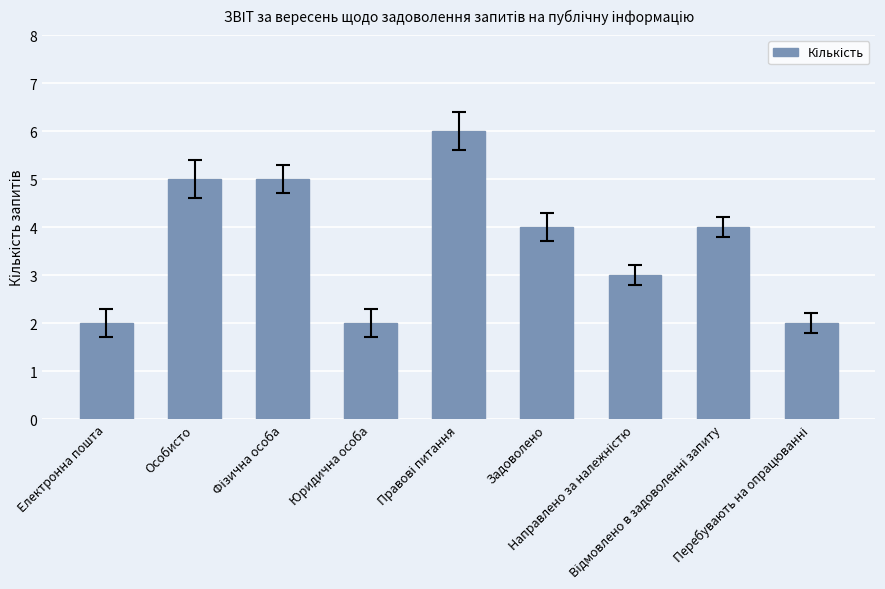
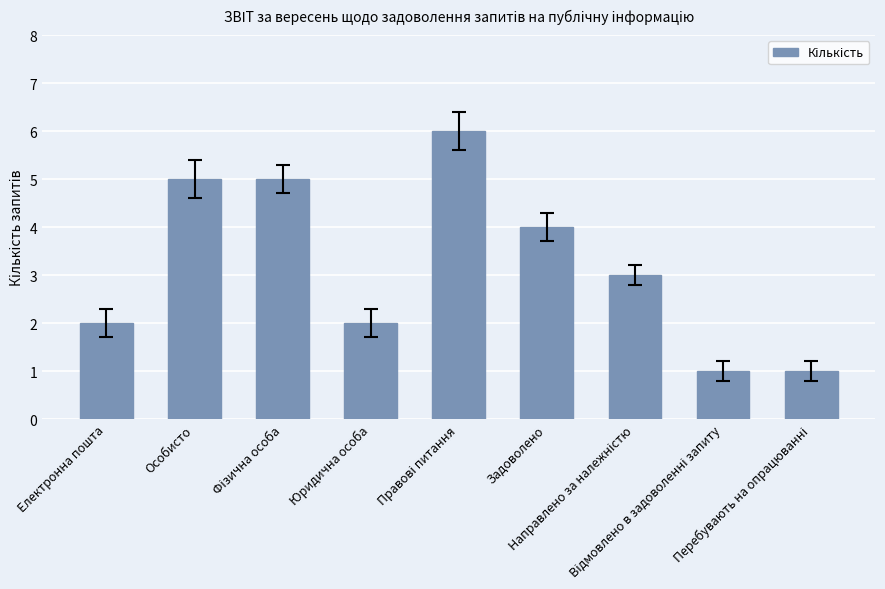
Кількість, Відмовлено в задоволенні запиту: 4 -> 1
Кількість, Перебувають на опрацюванні: 2 -> 1
